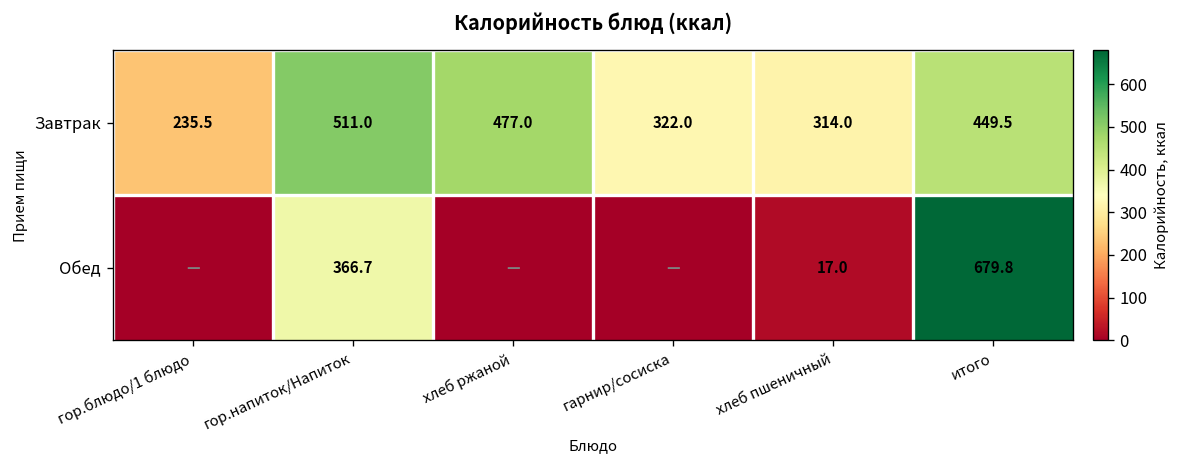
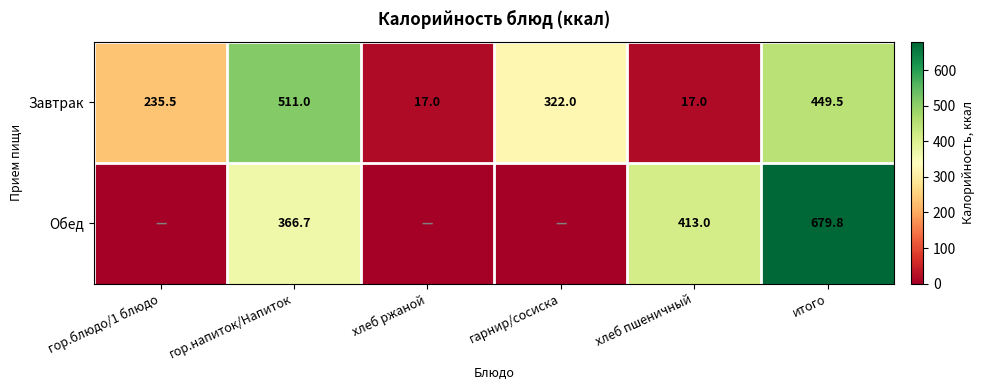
Завтрак, хлеб ржаной: 477.0 -> 17.0
Завтрак, хлеб пшеничный: 314.0 -> 17.0
Обед, хлеб пшеничный: 17.0 -> 413.0
